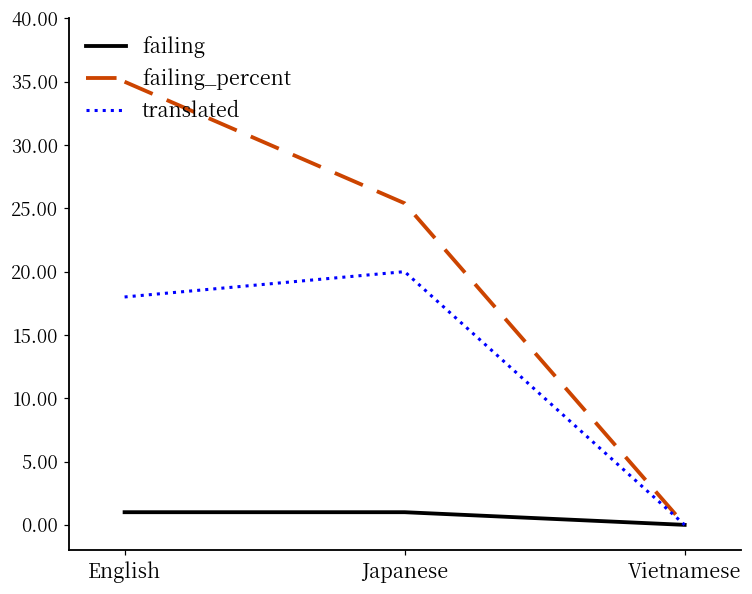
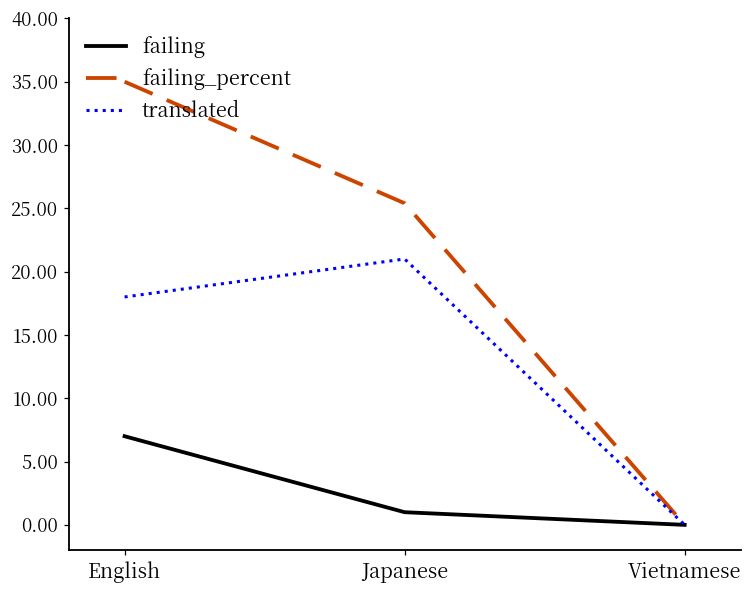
failing, English: 1 -> 7
translated, Japanese: 20 -> 21
